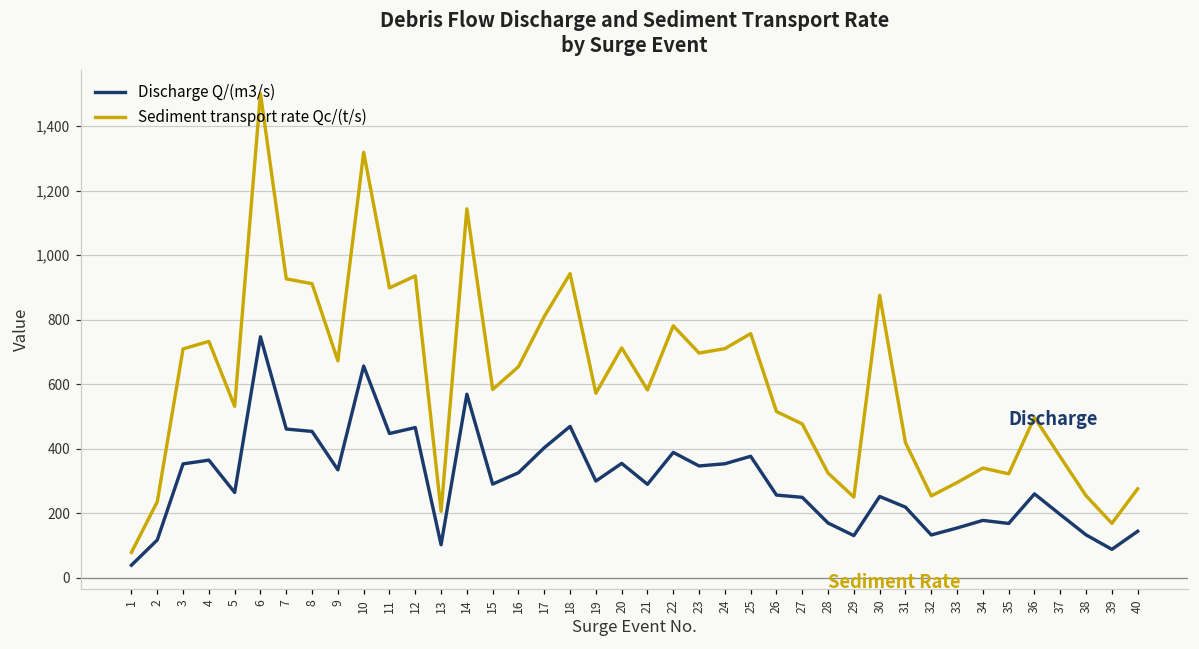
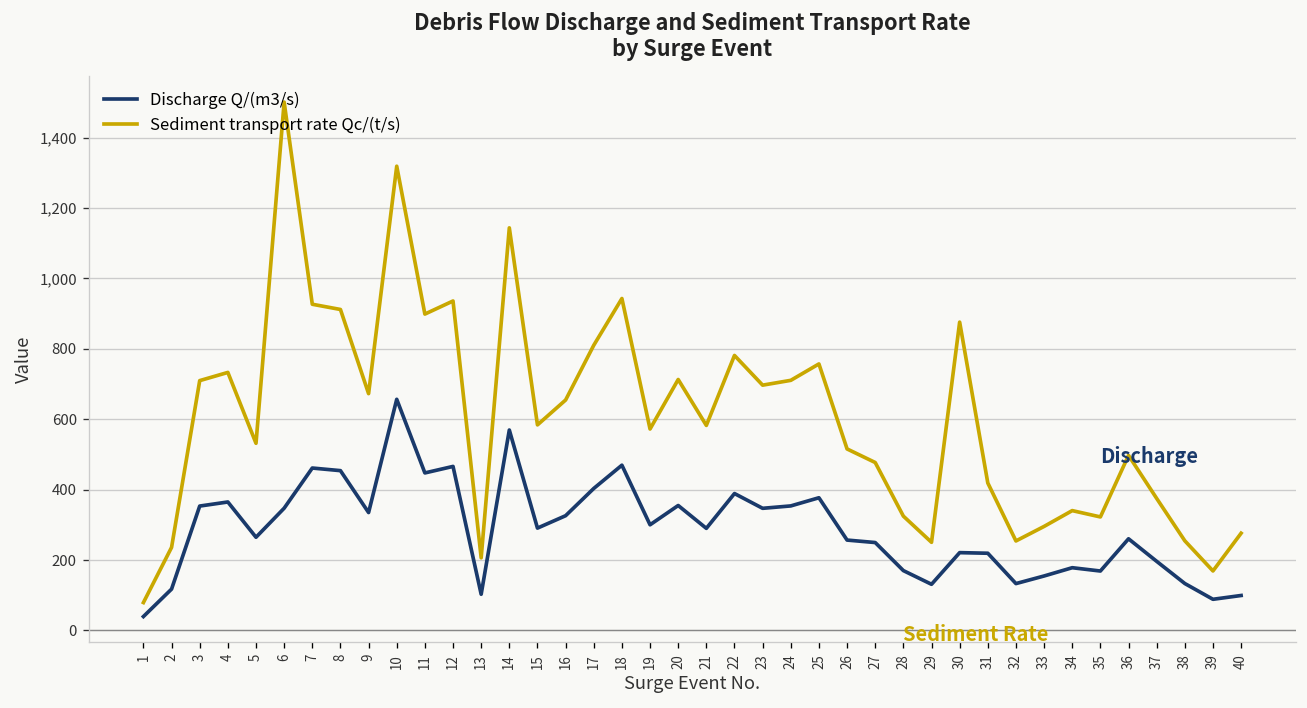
Discharge Q/(m3/s), 6: 750 -> 350
Discharge Q/(m3/s), 30: 250 -> 220
Discharge Q/(m3/s), 40: 140 -> 100
